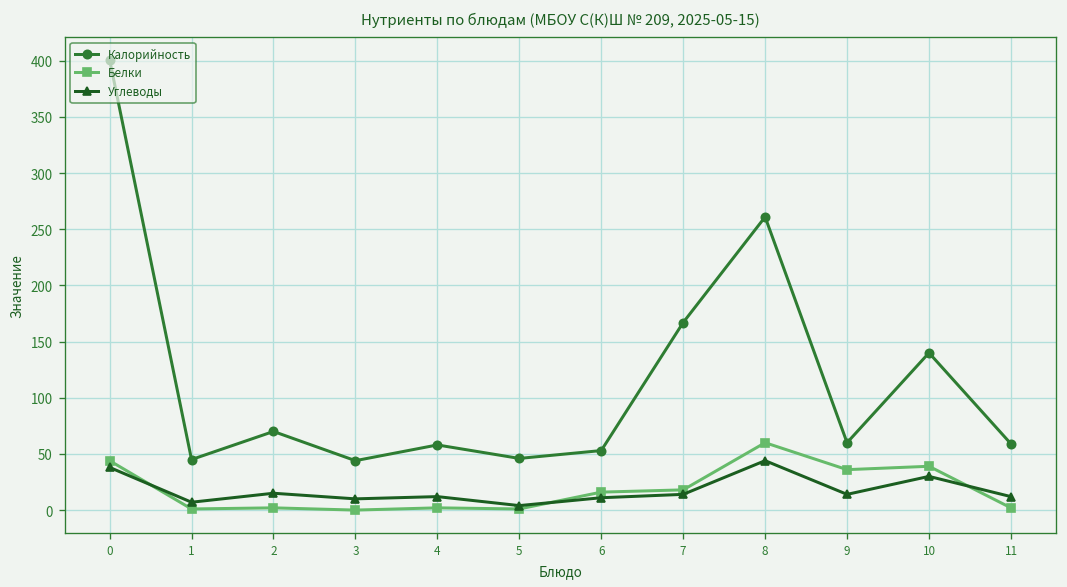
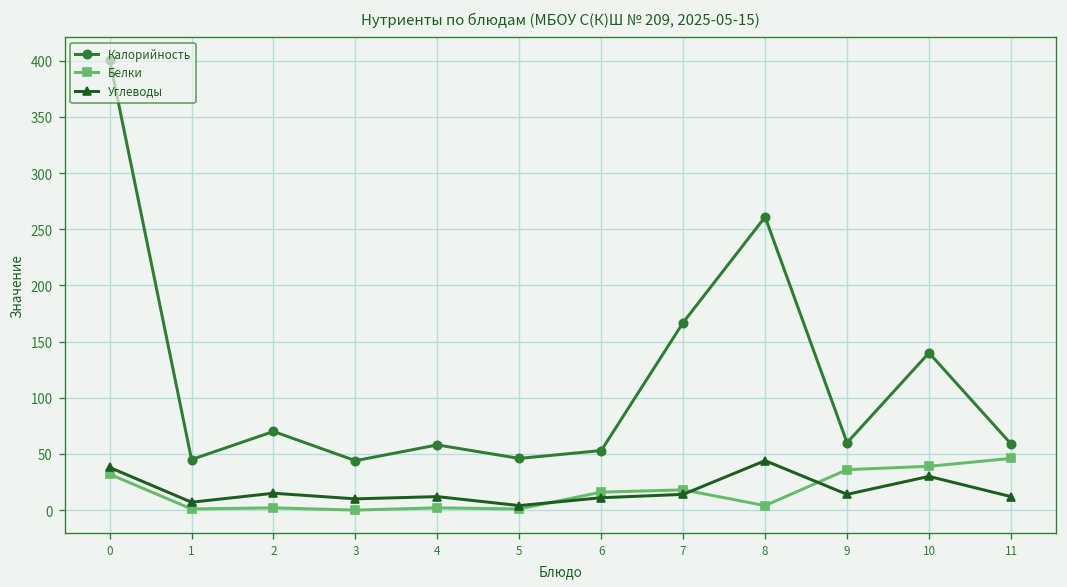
Белки, 0: 40 -> 30
Белки, 8: 60 -> 0
Белки, 11: 0 -> 50
